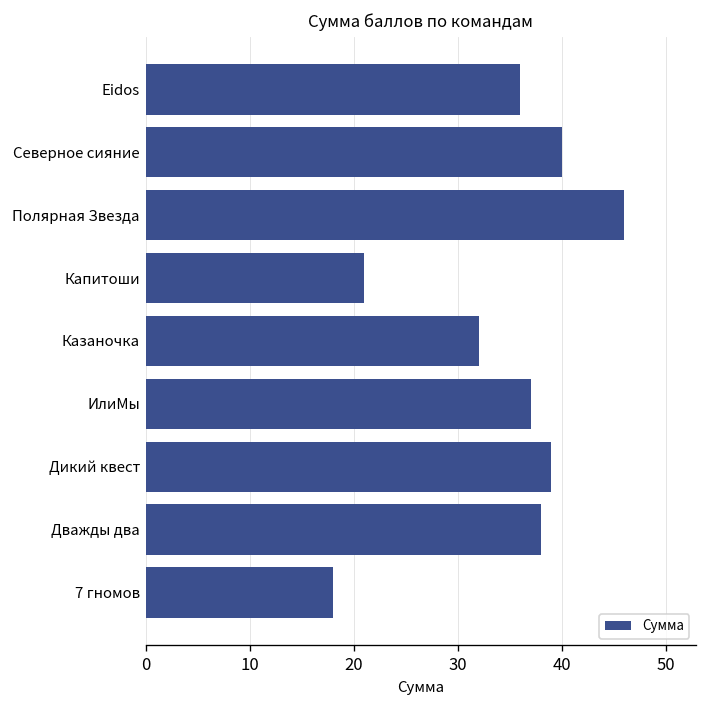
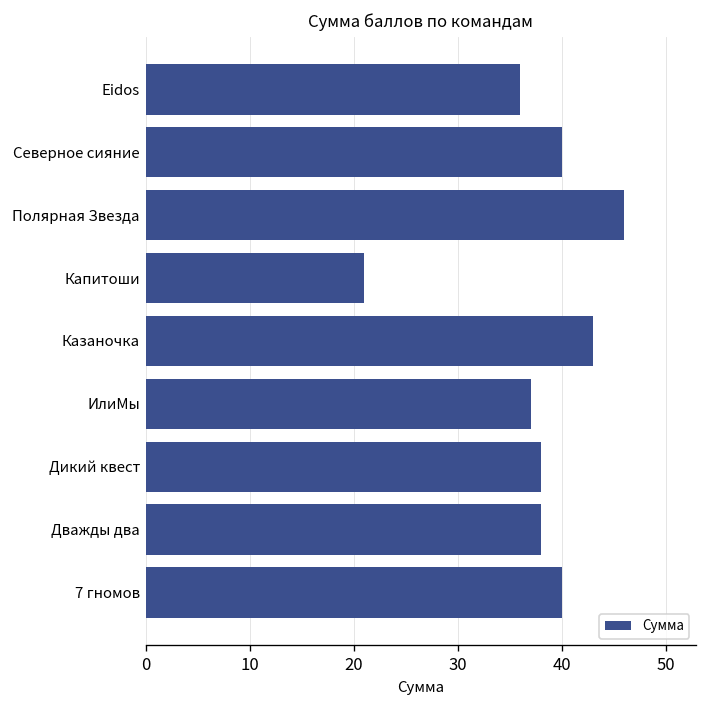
Казаночка: 32 -> 43
Дикий квест: 39 -> 38
7 гномов: 18 -> 40
